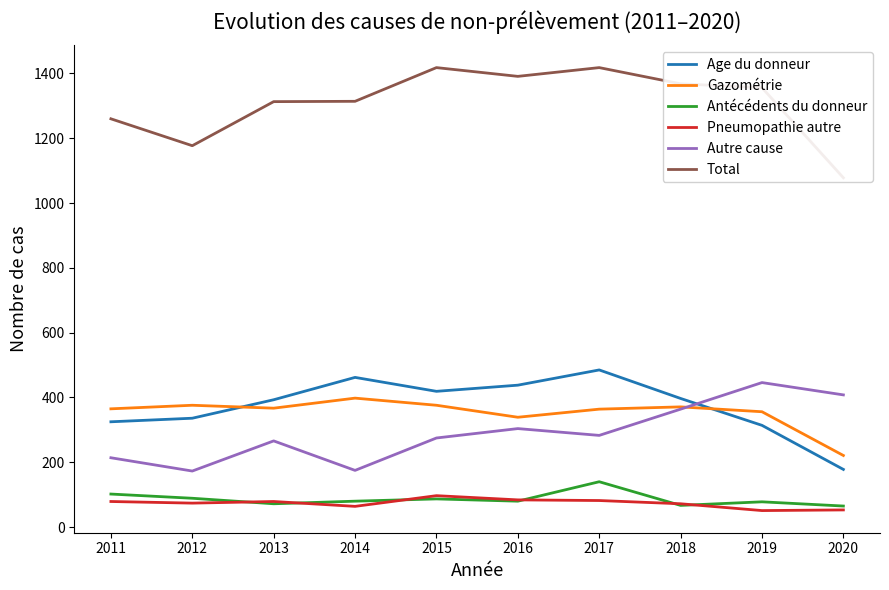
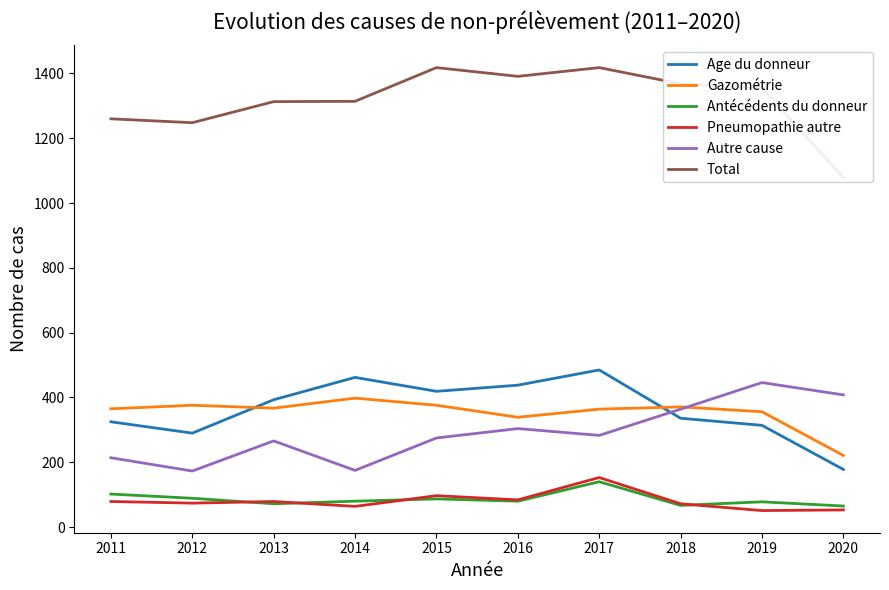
Age du donneur, 2012: 340 -> 290
Total, 2012: 1180 -> 1250
Pneumopathie autre, 2017: 80 -> 150
Age du donneur, 2018: 400 -> 340
